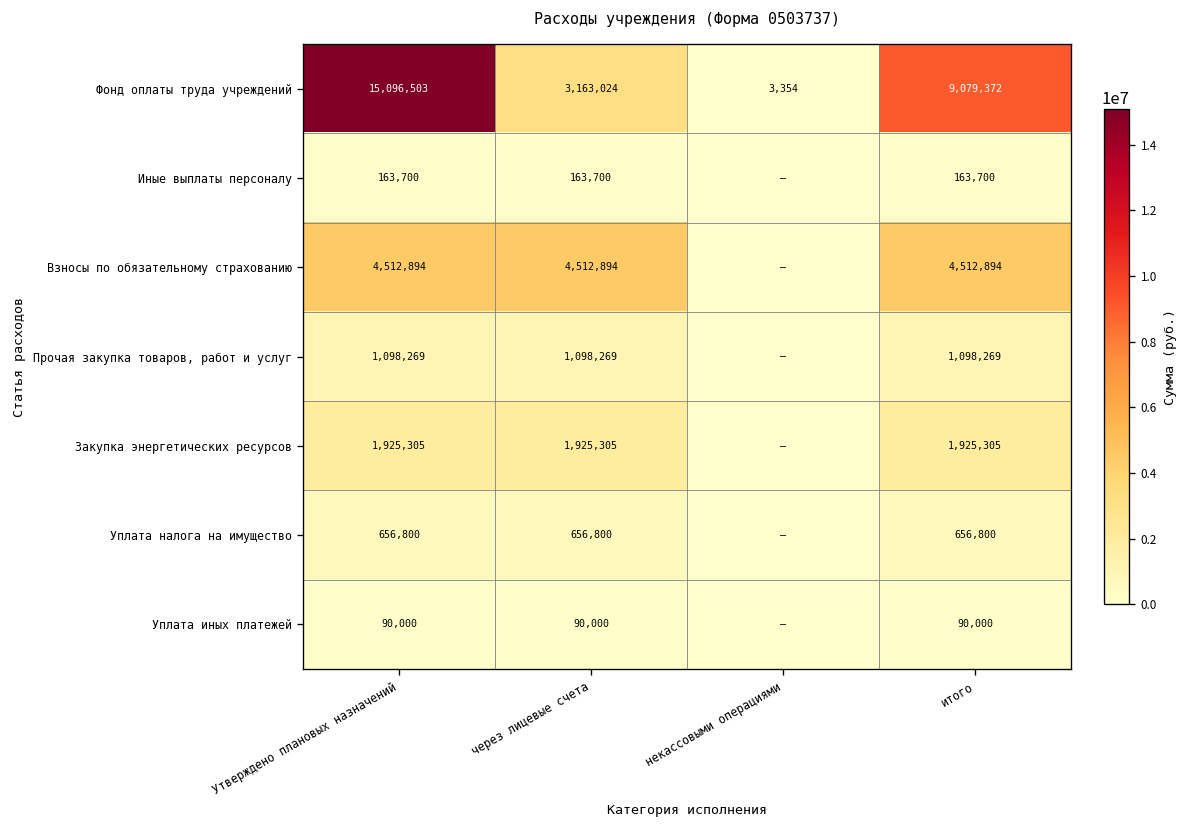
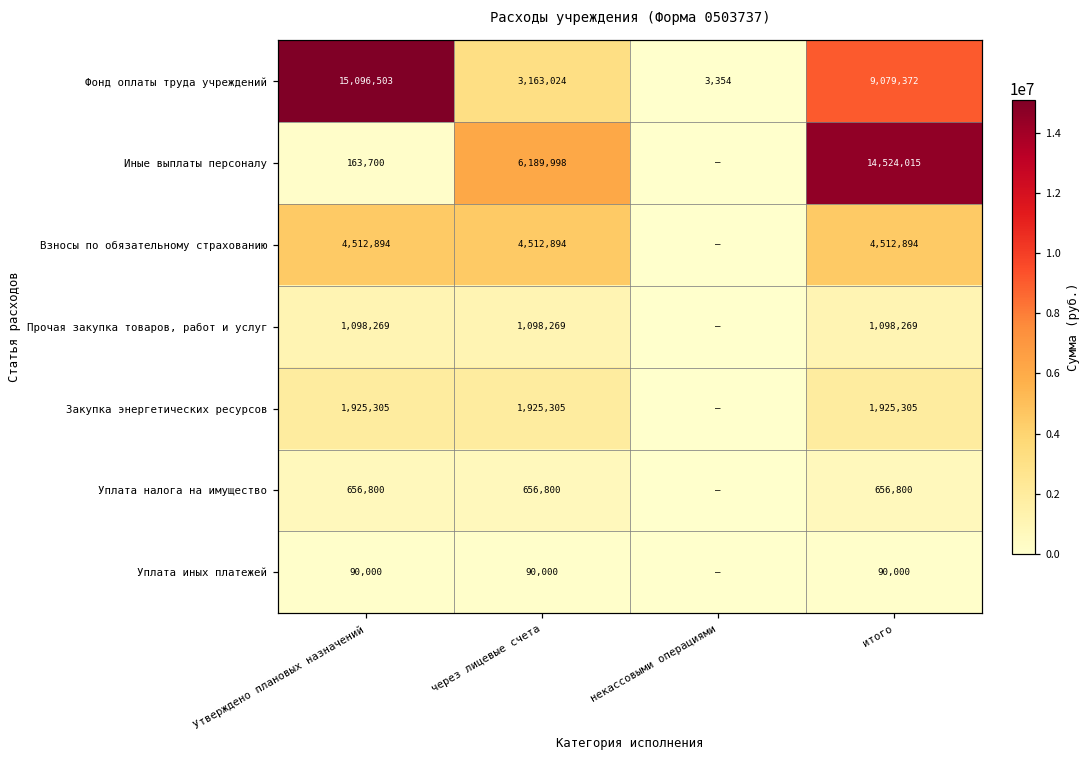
Иные выплаты персоналу, через лицевые счета: 163,700 -> 6,189,998
Иные выплаты персоналу, итого: 163,700 -> 14,524,015
